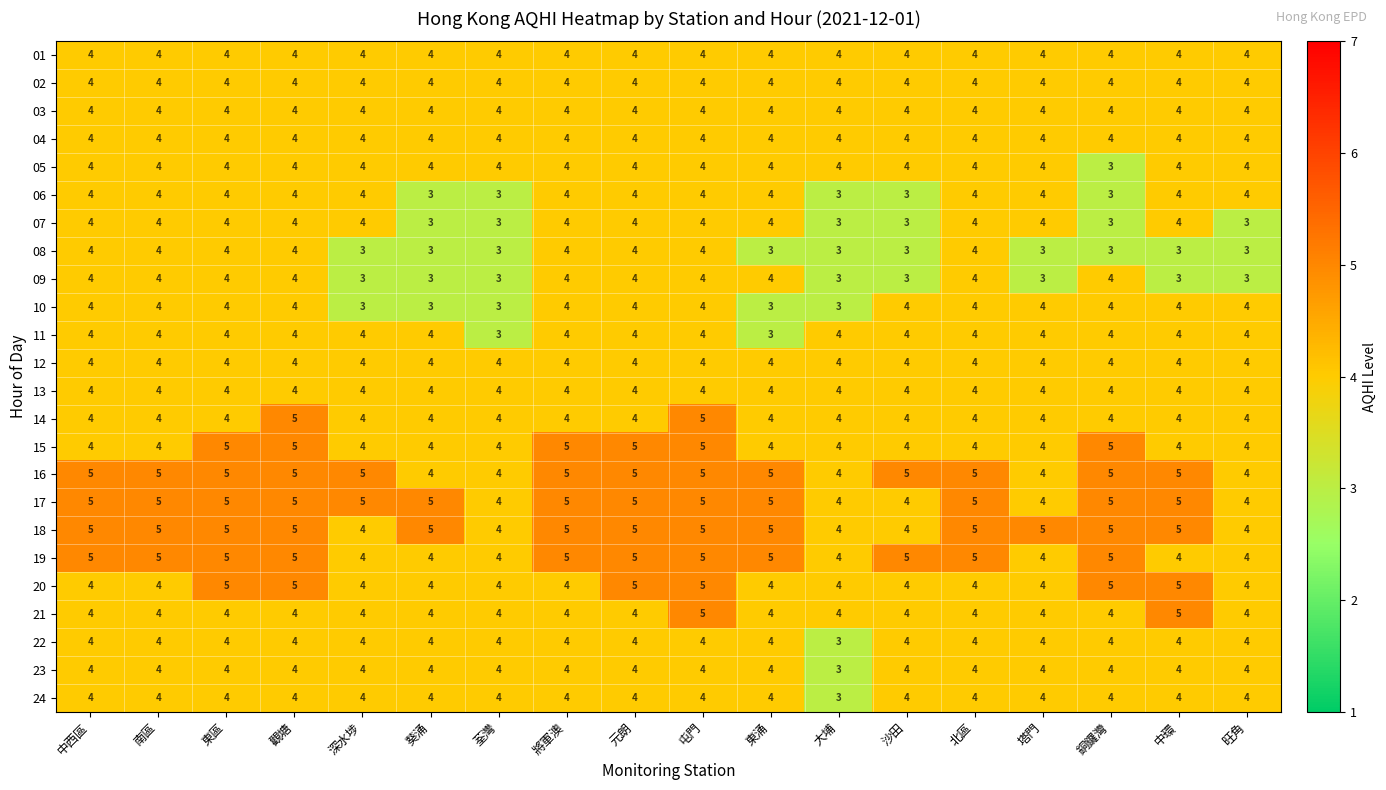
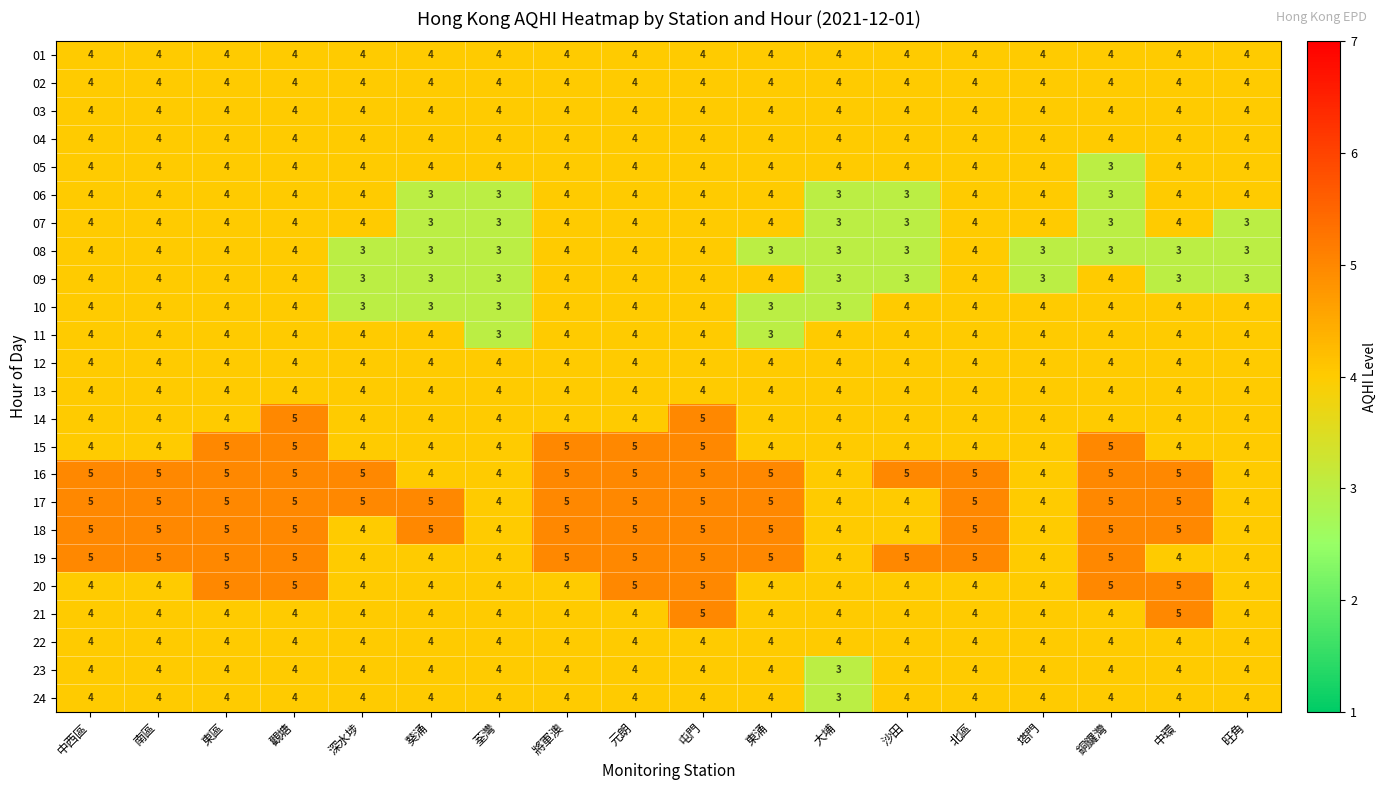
18, 塔門: 5 -> 4
22, 大埔: 3 -> 4
